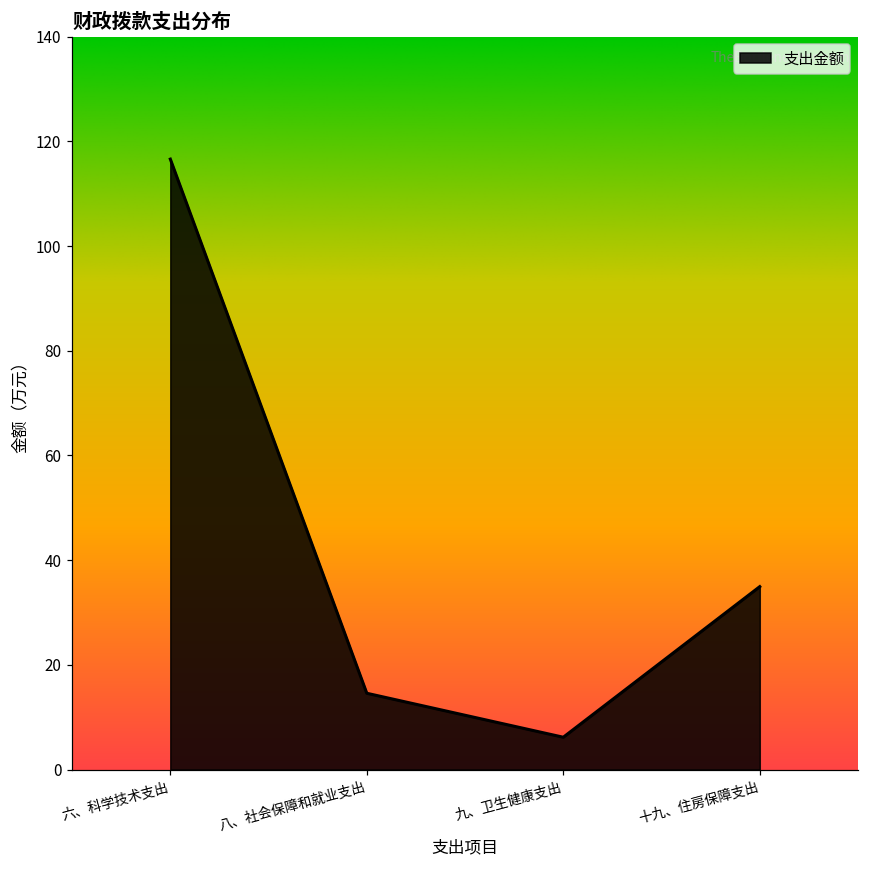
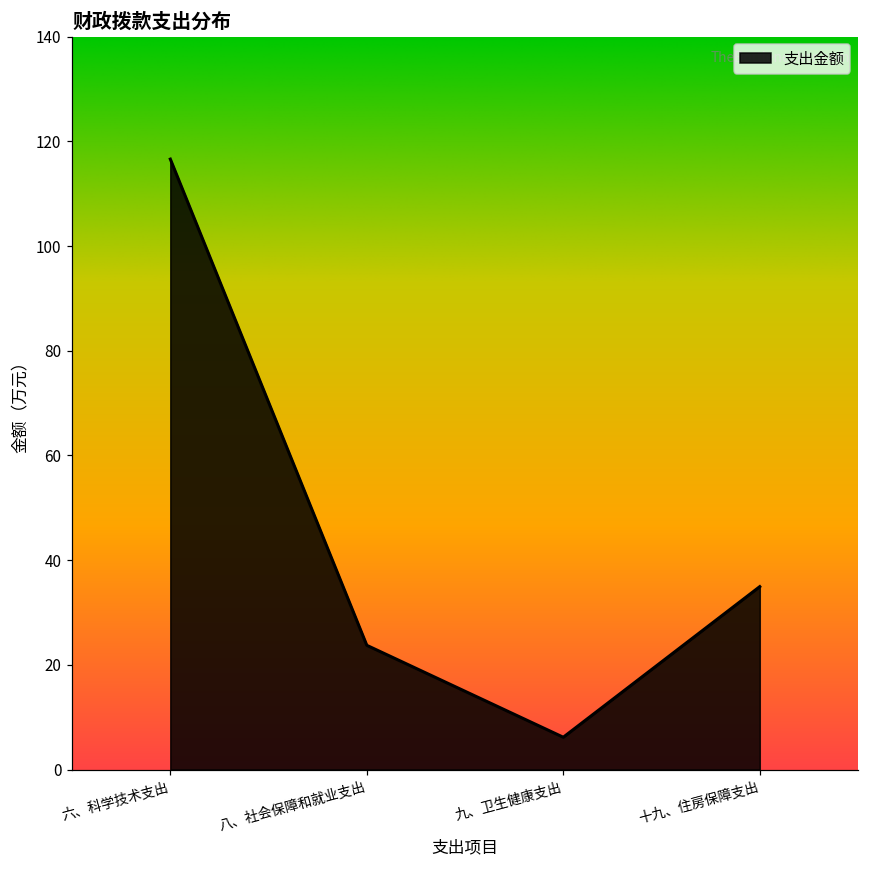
八、社会保障和就业支出: 15 -> 24
